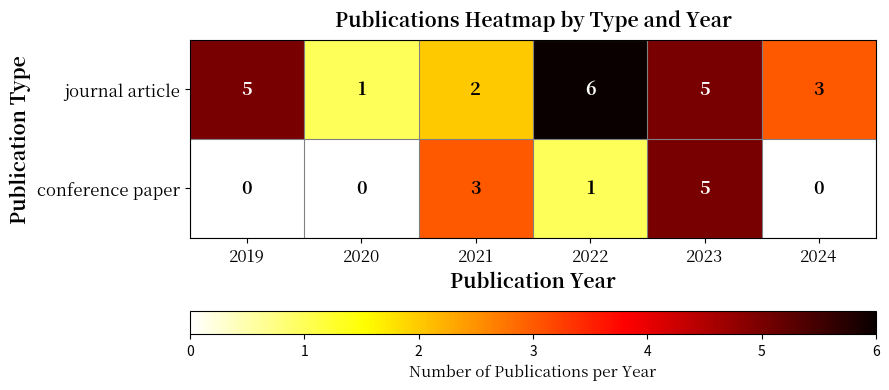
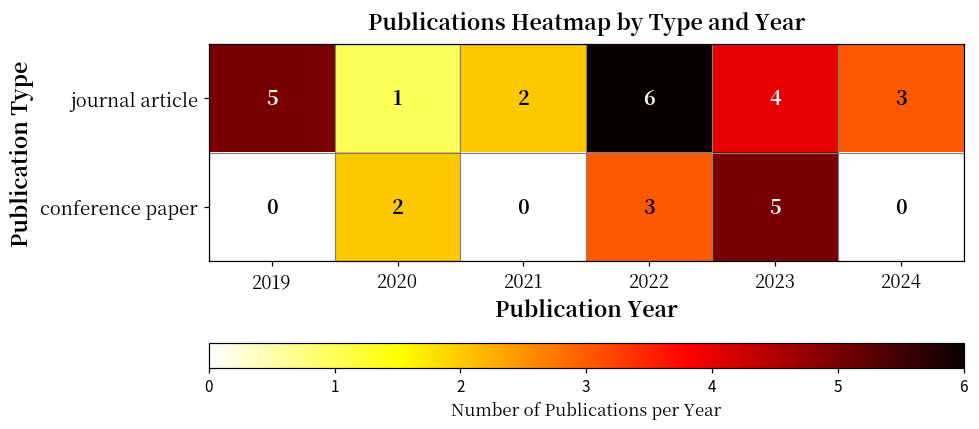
journal article, 2023: 5 -> 4
conference paper, 2020: 0 -> 2
conference paper, 2021: 3 -> 0
conference paper, 2022: 1 -> 3
